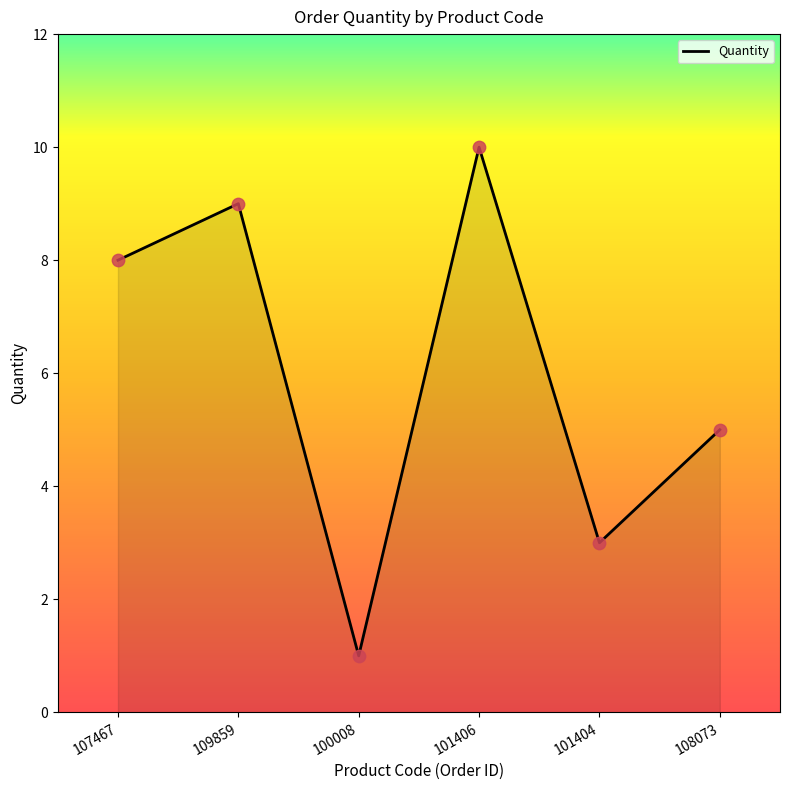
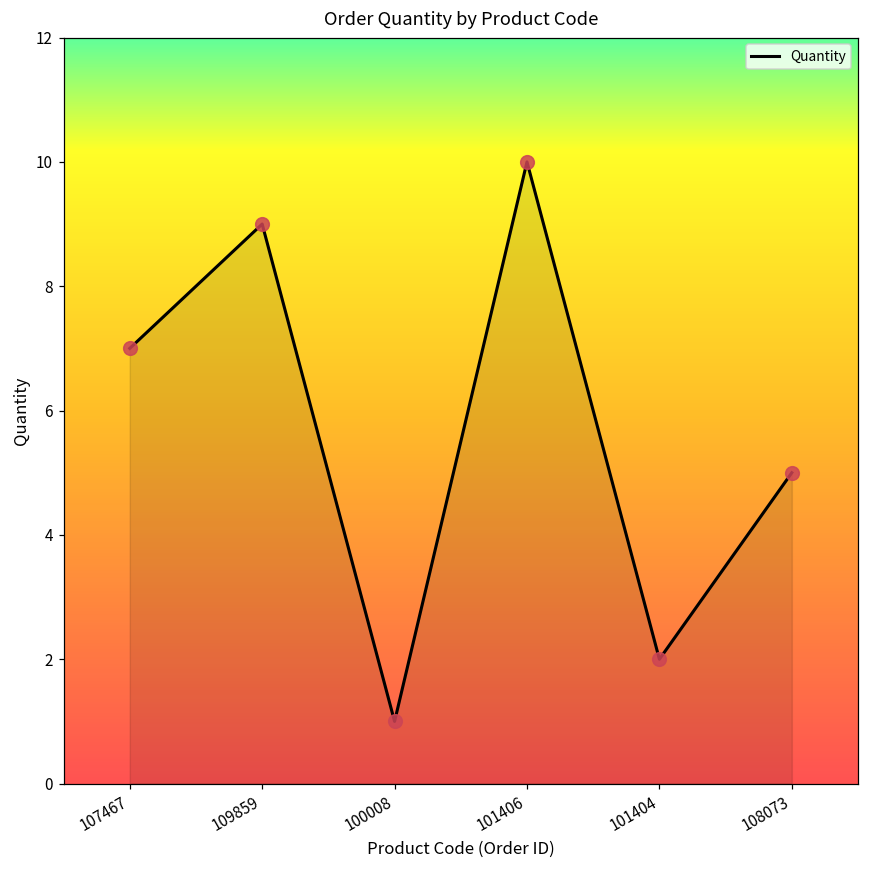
107467: 8 -> 7
101404: 3 -> 2
